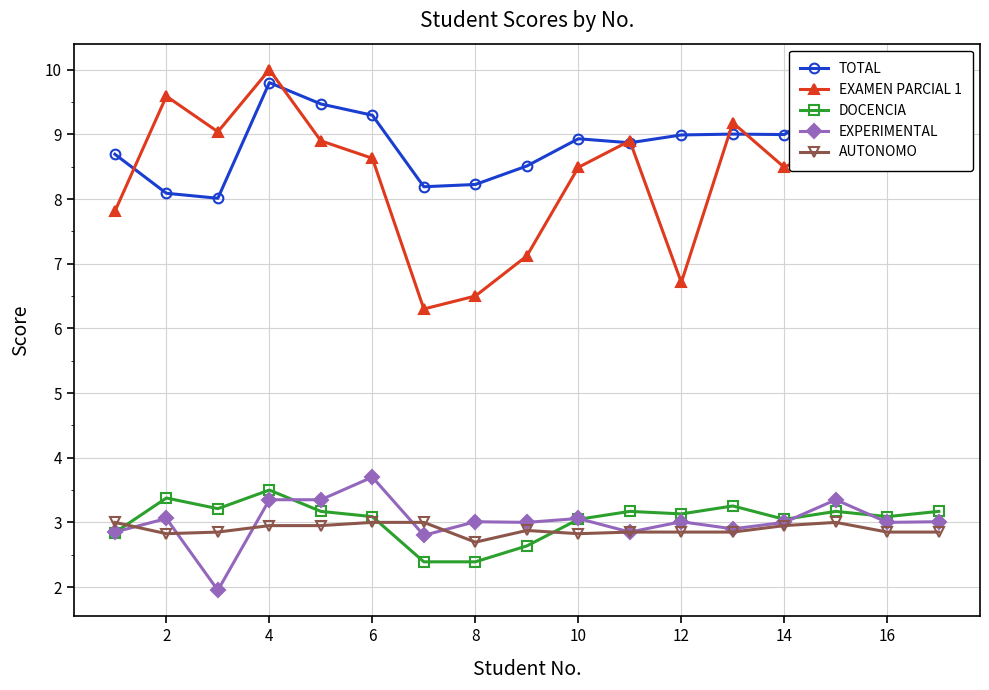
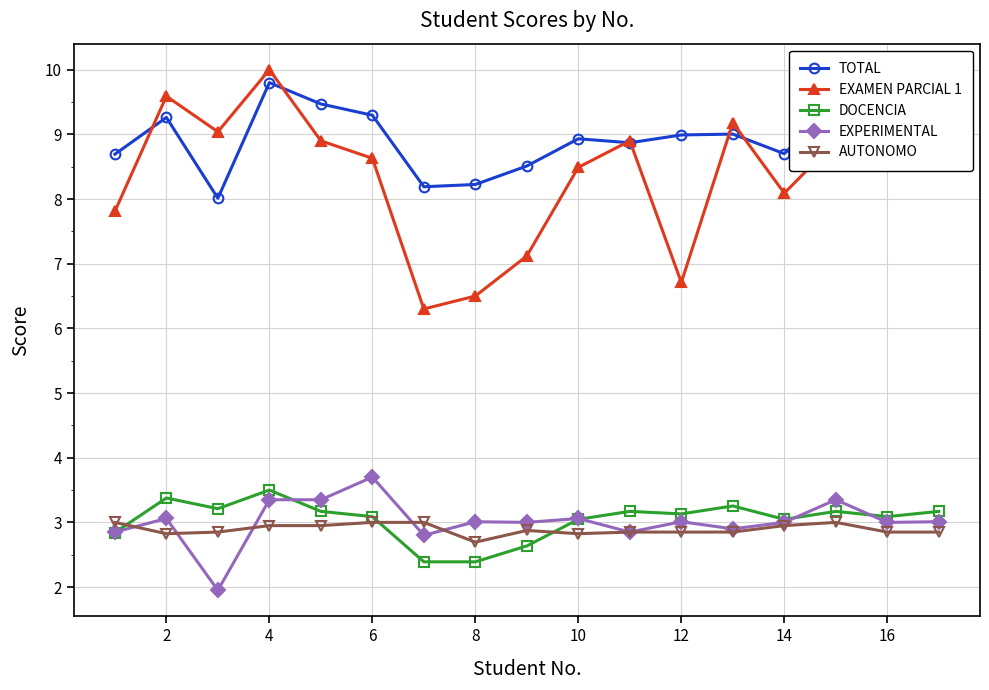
TOTAL, 2: 8.1 -> 9.3
TOTAL, 14: 9.0 -> 8.7
EXAMEN PARCIAL 1, 14: 8.5 -> 8.1
